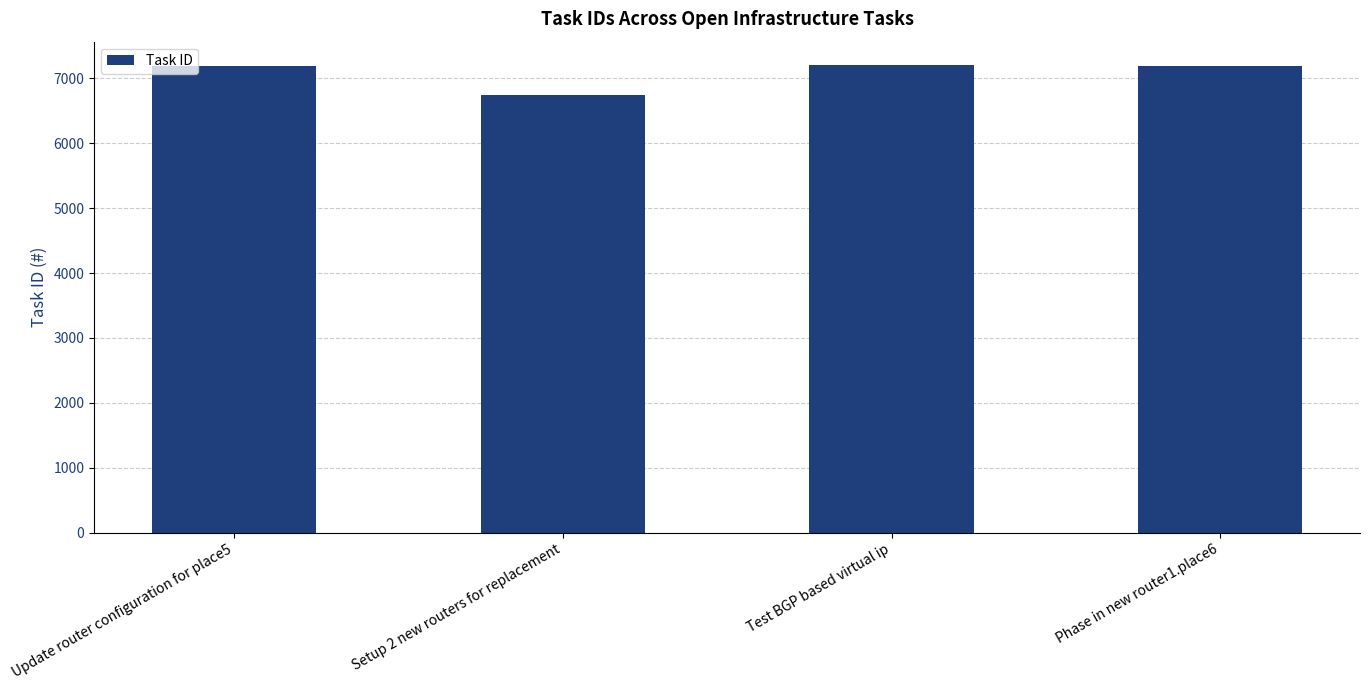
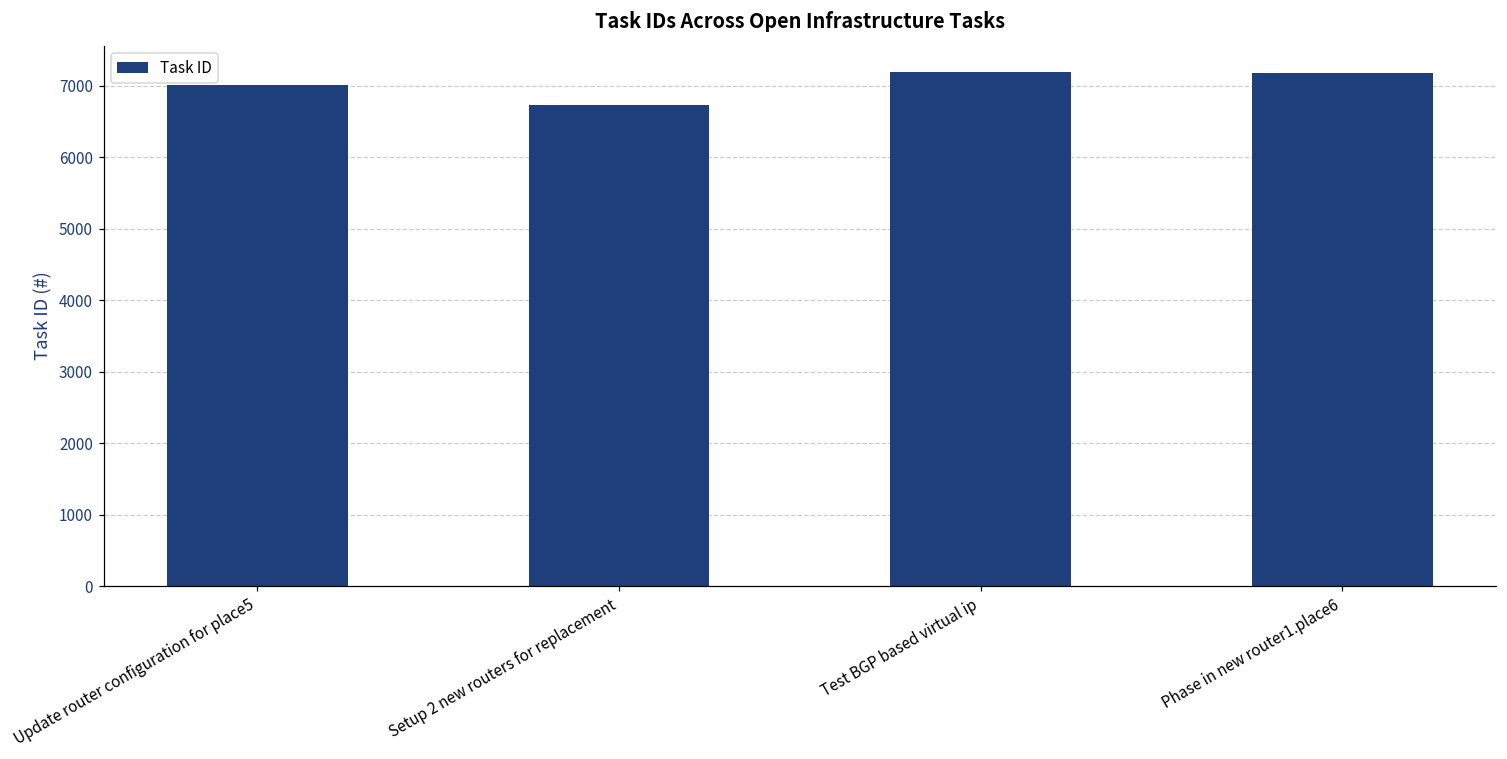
Update router configuration for place5: 7200 -> 7000
